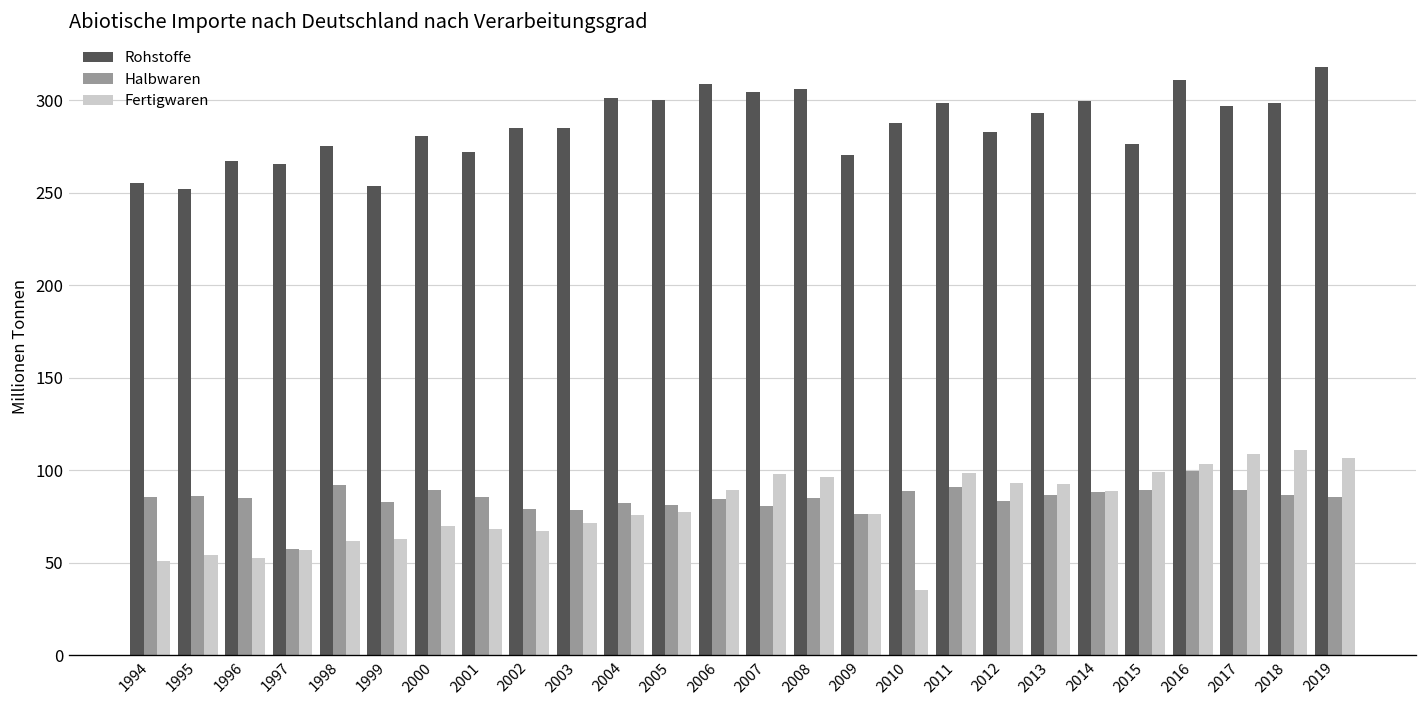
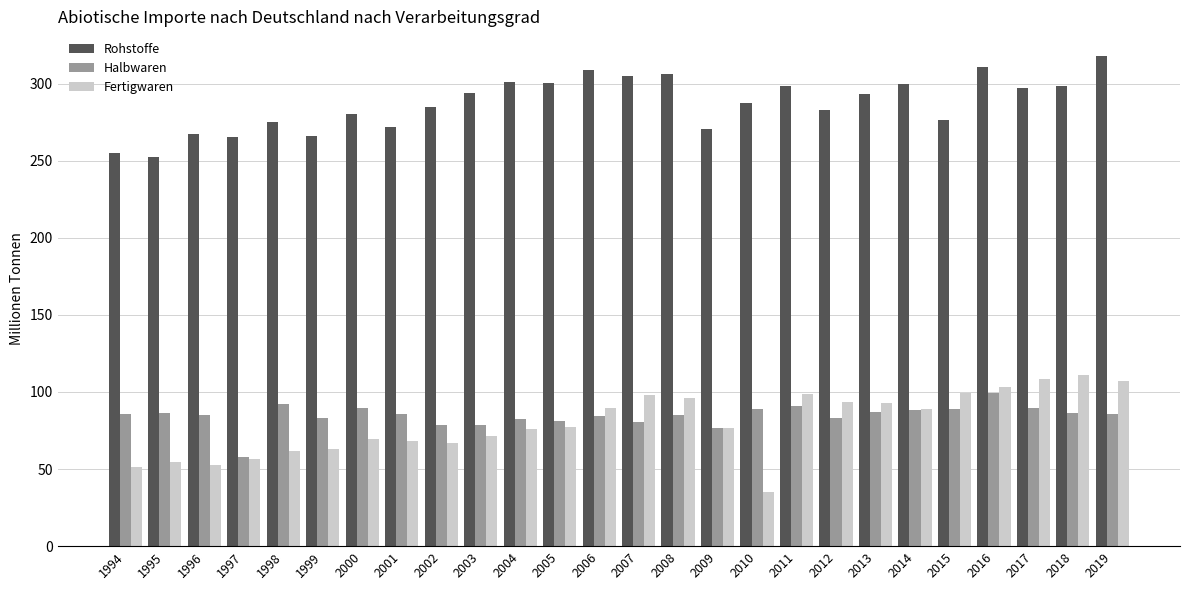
Rohstoffe, 1999: 254 -> 266
Rohstoffe, 2003: 285 -> 294
